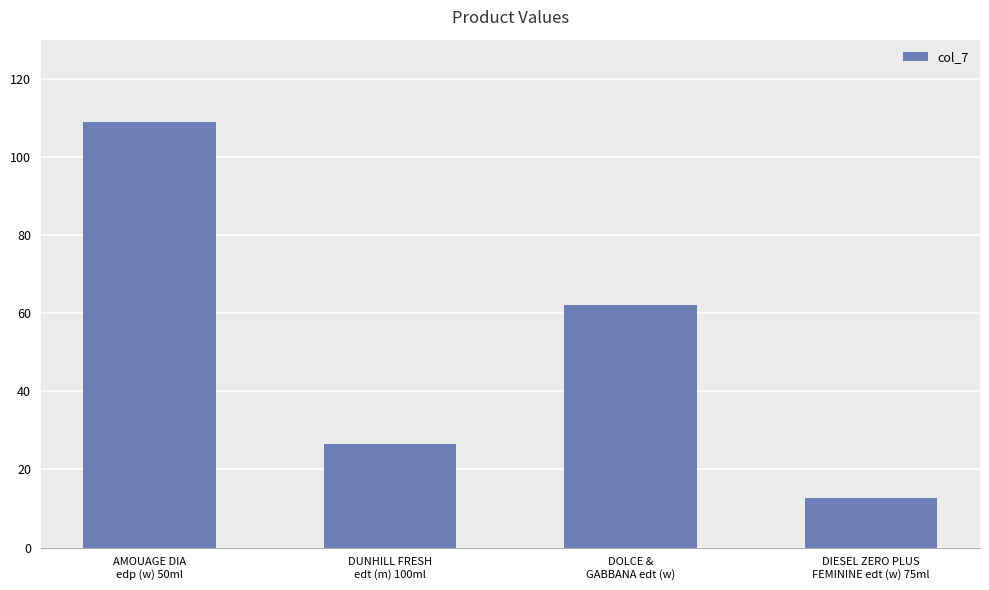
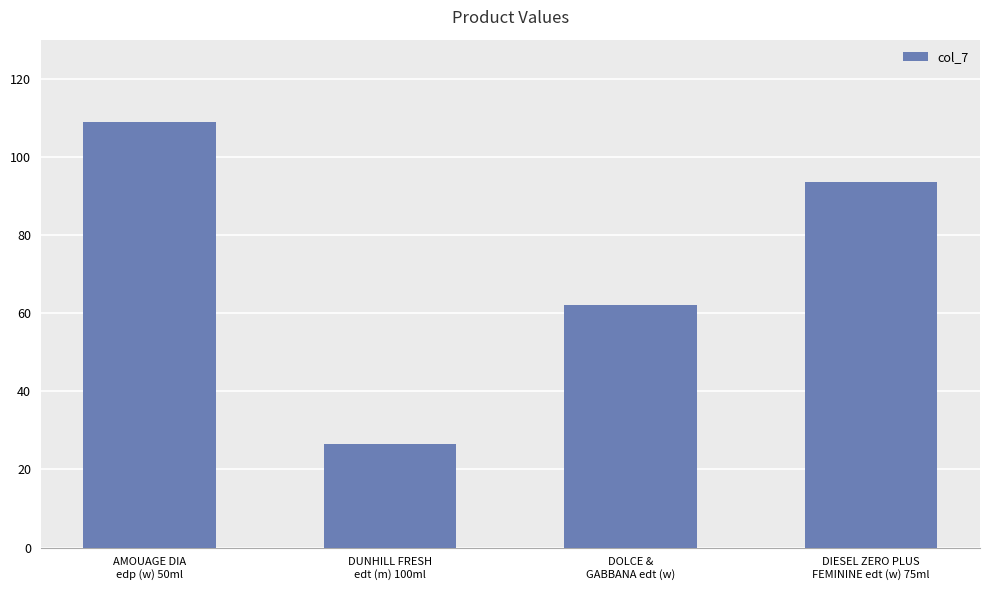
DIESEL ZERO PLUS FEMININE edt (w) 75ml: 13 -> 94
